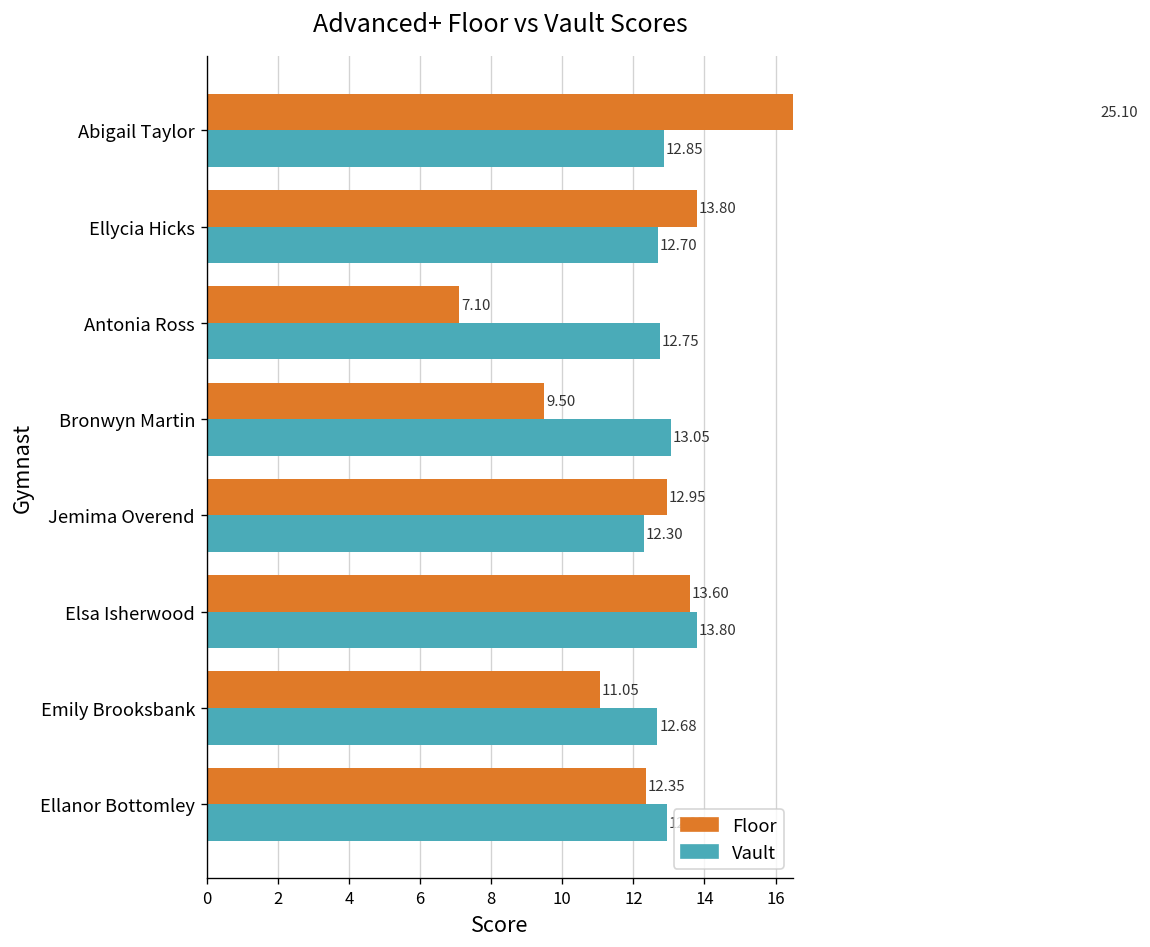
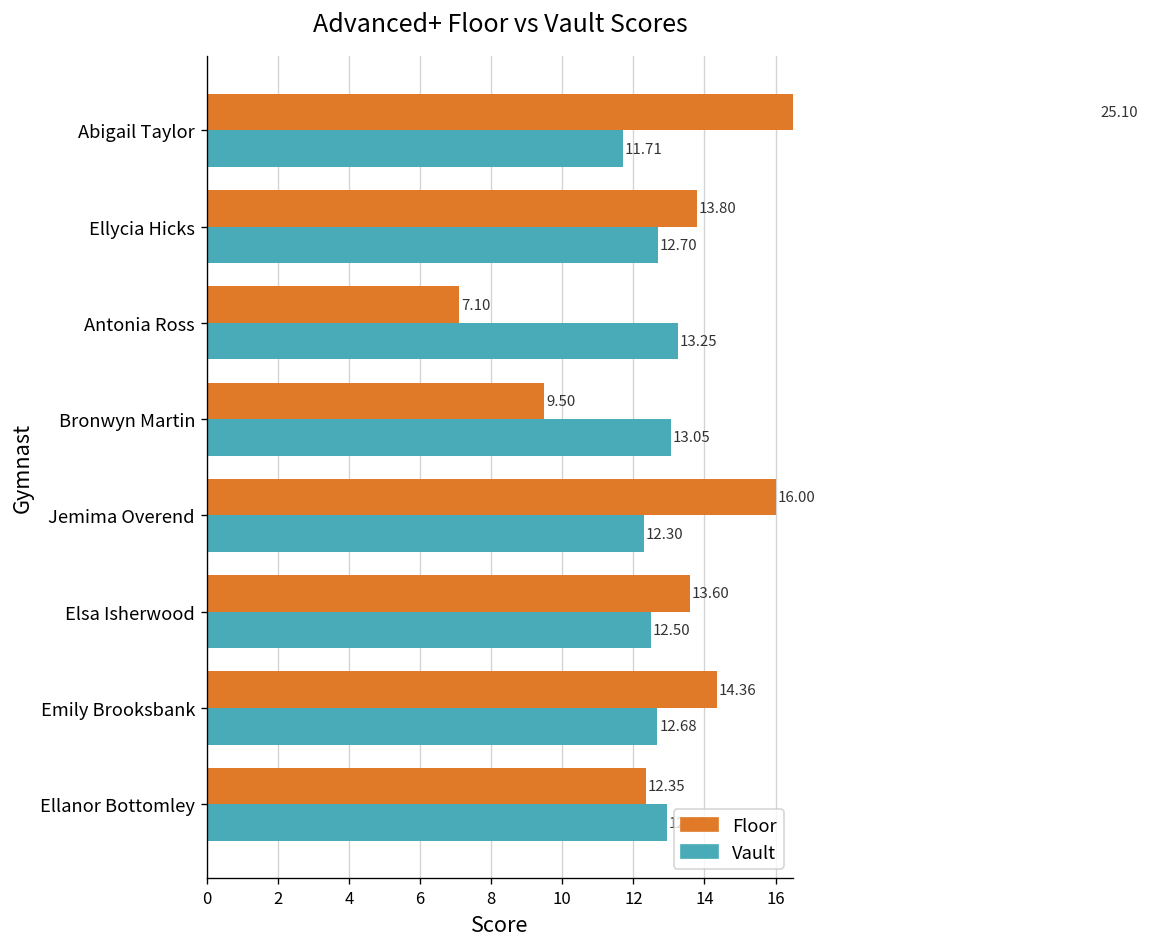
Vault, Abigail Taylor: 12.85 -> 11.71
Vault, Antonia Ross: 12.75 -> 13.25
Floor, Jemima Overend: 12.95 -> 16.00
Vault, Elsa Isherwood: 13.80 -> 12.50
Floor, Emily Brooksbank: 11.05 -> 14.36
